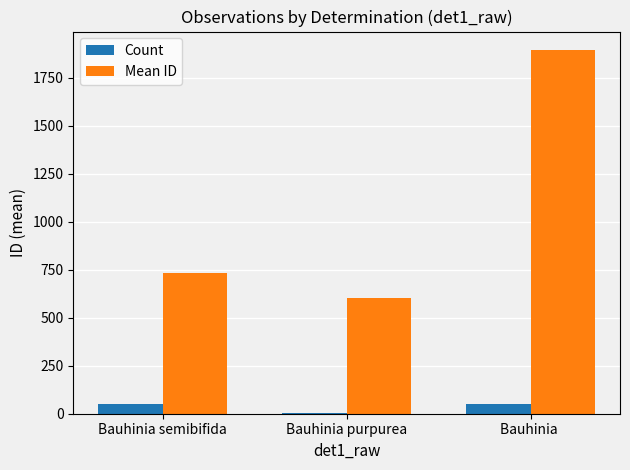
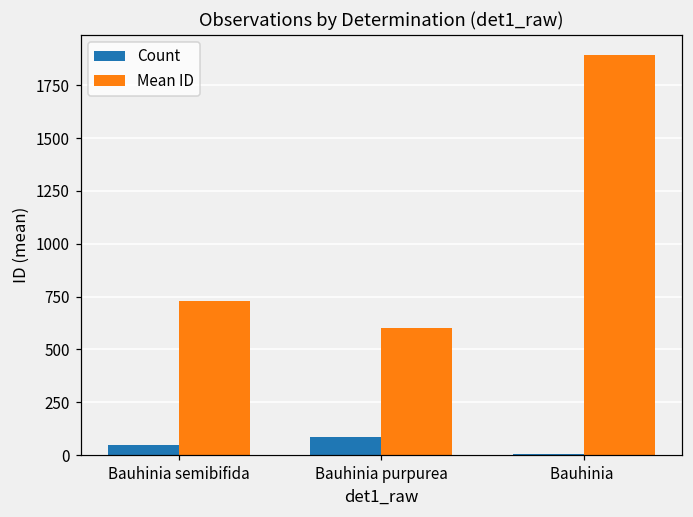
Count, Bauhinia purpurea: 0 -> 90
Count, Bauhinia: 50 -> 0
